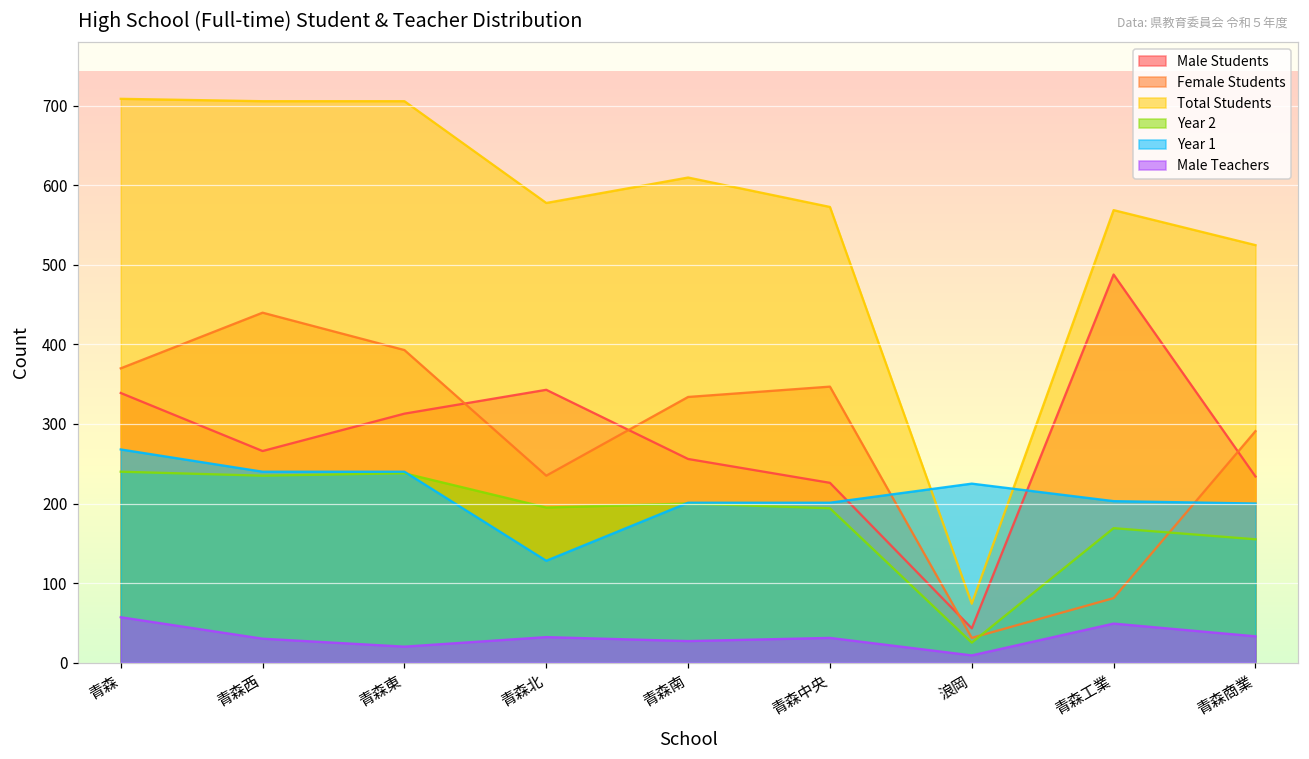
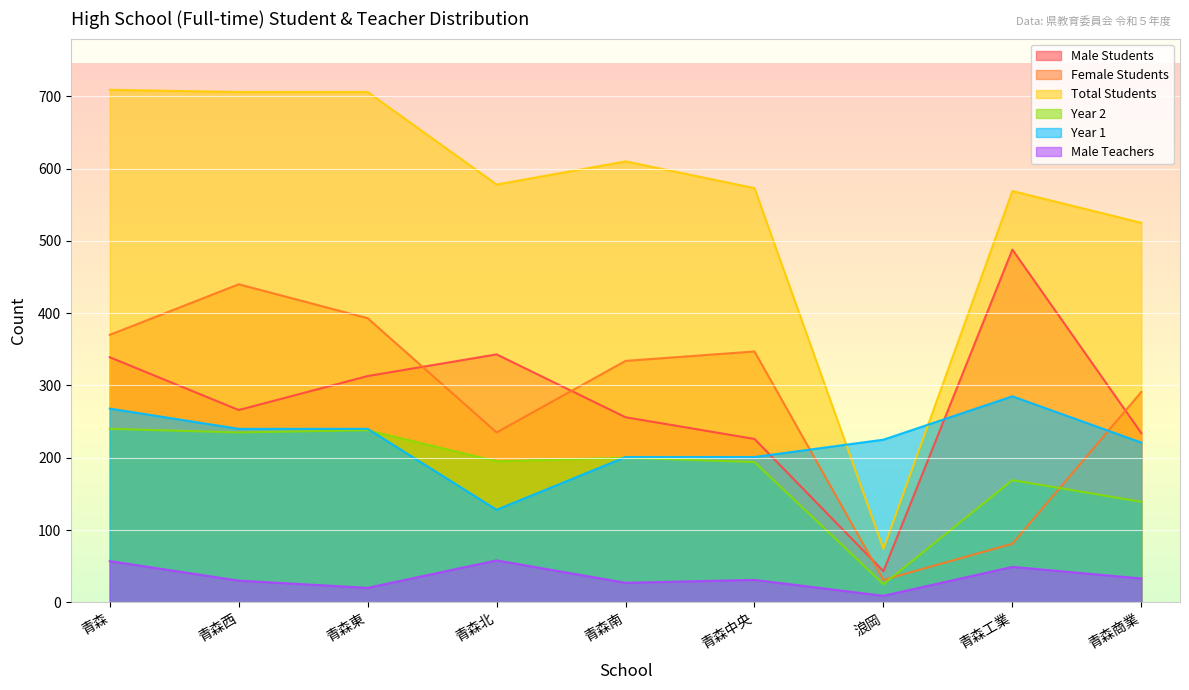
Male Teachers, 青森北: 30 -> 60
Year 1, 青森工業: 200 -> 290
Year 2, 青森商業: 160 -> 140
Year 1, 青森商業: 200 -> 220
